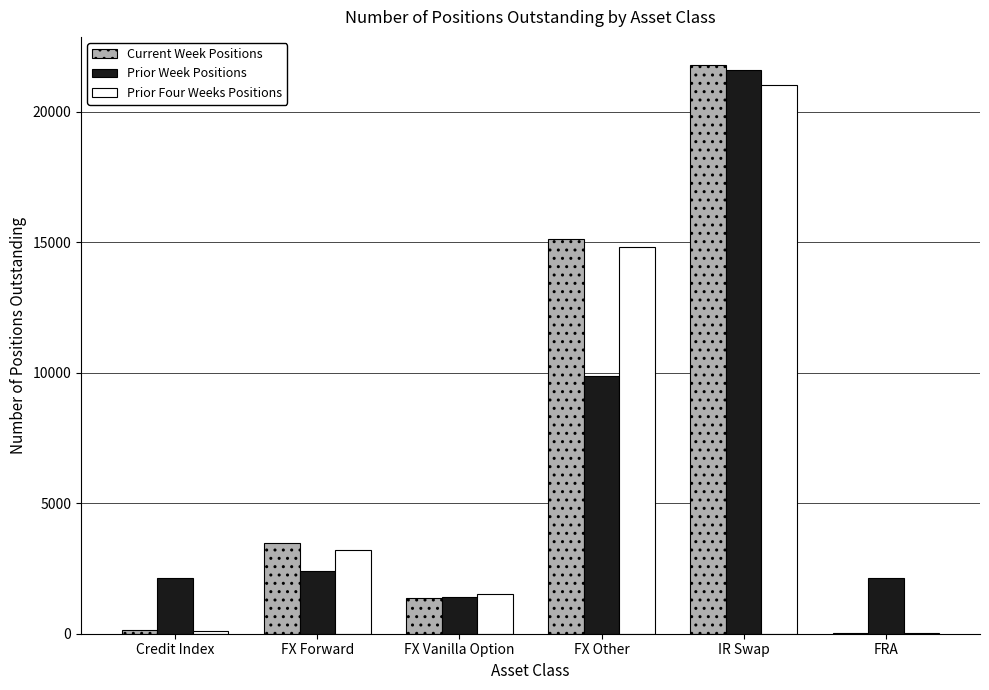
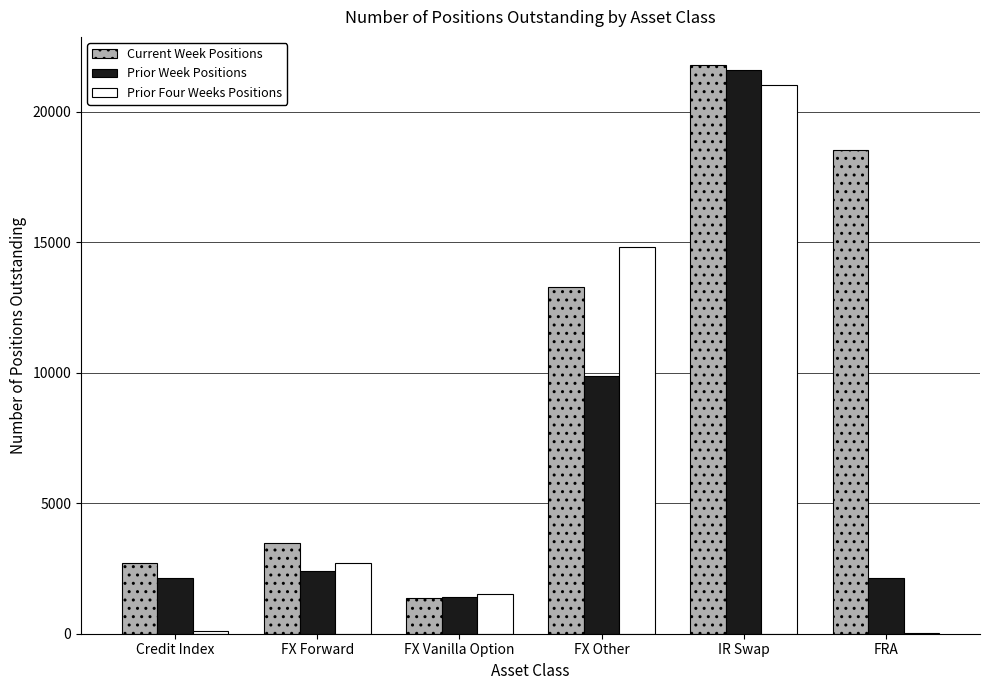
Current Week Positions, Credit Index: 100 -> 2700
Prior Four Weeks Positions, FX Forward: 3200 -> 2700
Current Week Positions, FX Other: 15100 -> 13300
Current Week Positions, FRA: 0 -> 18500
